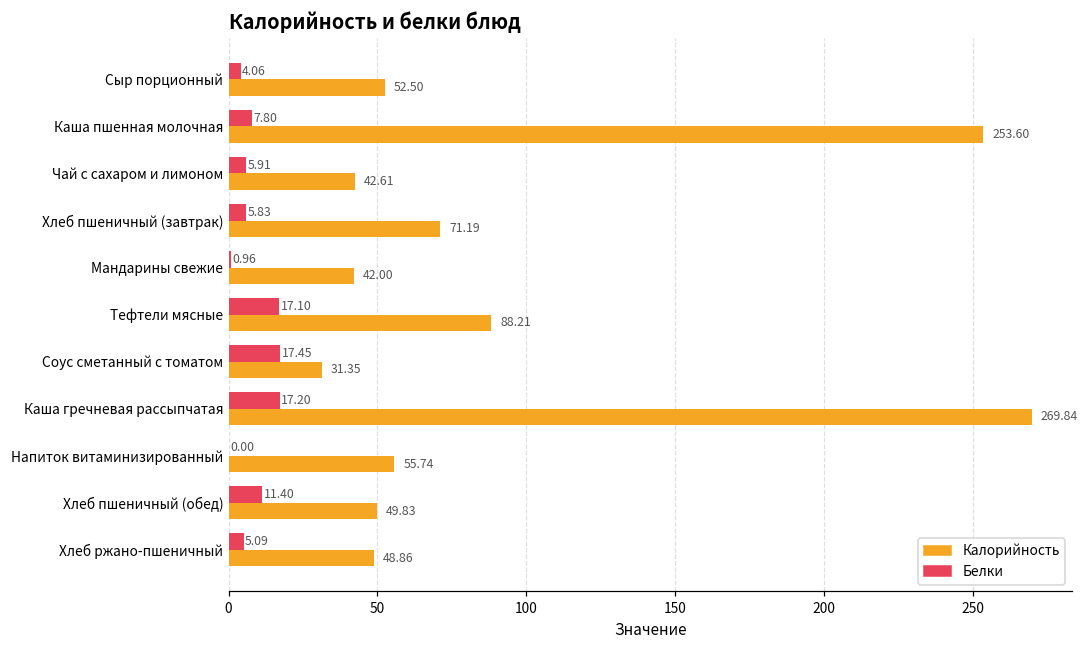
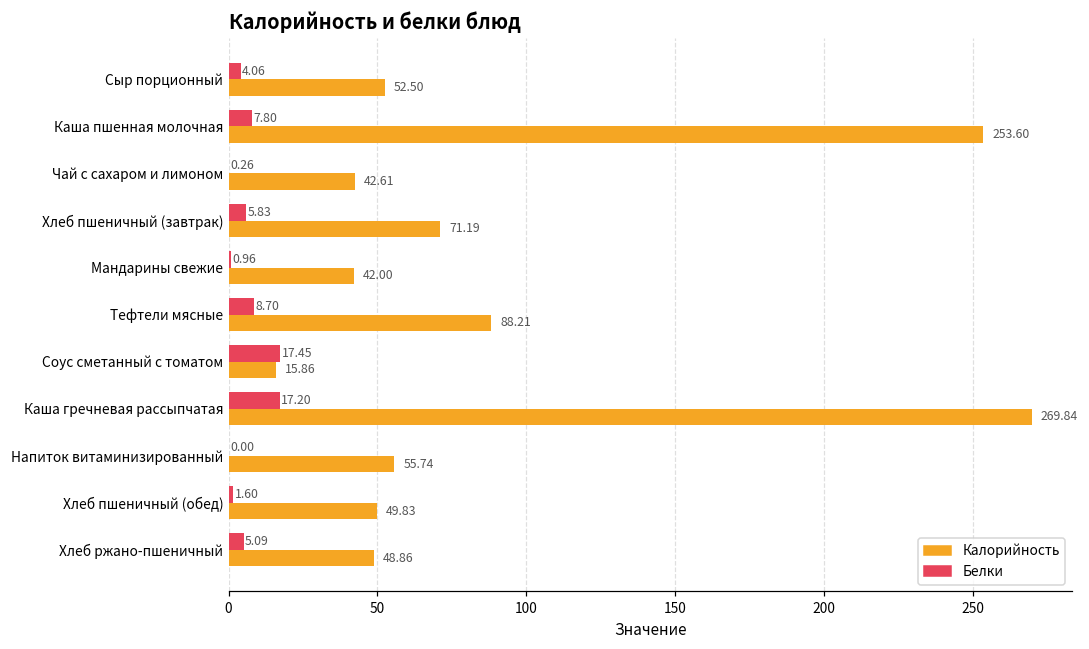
Белки, Чай с сахаром и лимоном: 5.91 -> 0.26
Белки, Тефтели мясные: 17.10 -> 8.70
Калорийность, Соус сметанный с томатом: 31.35 -> 15.86
Белки, Хлеб пшеничный (обед): 11.40 -> 1.60
